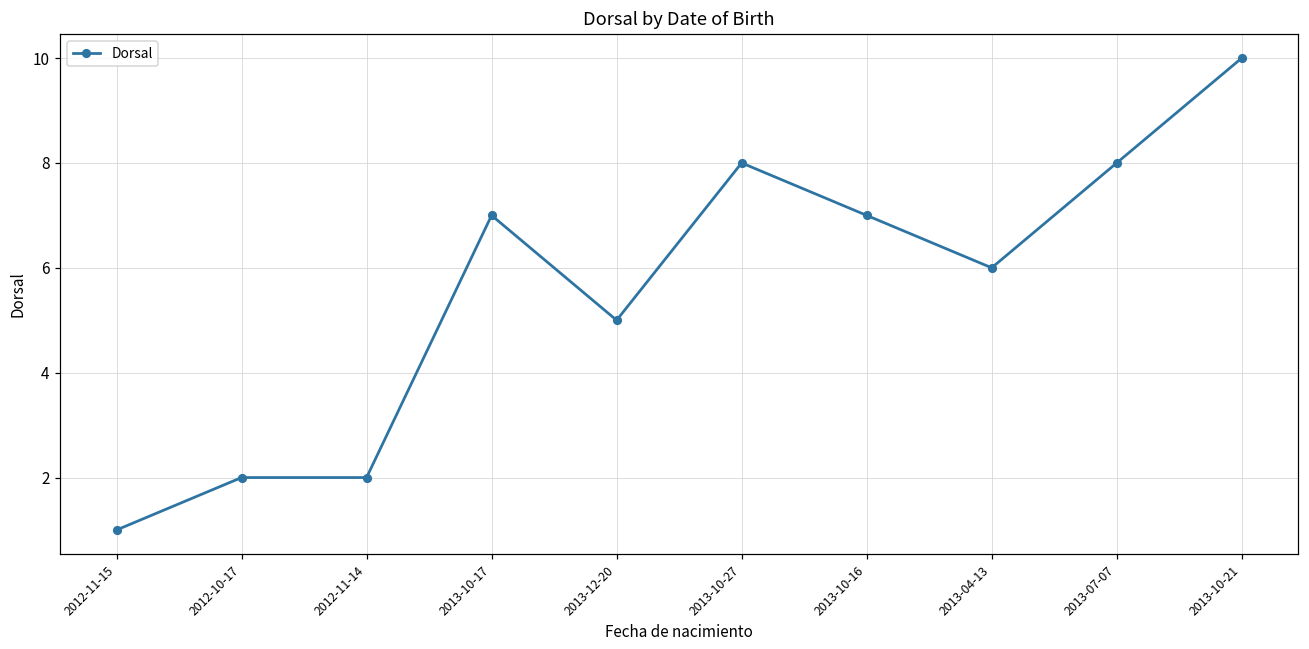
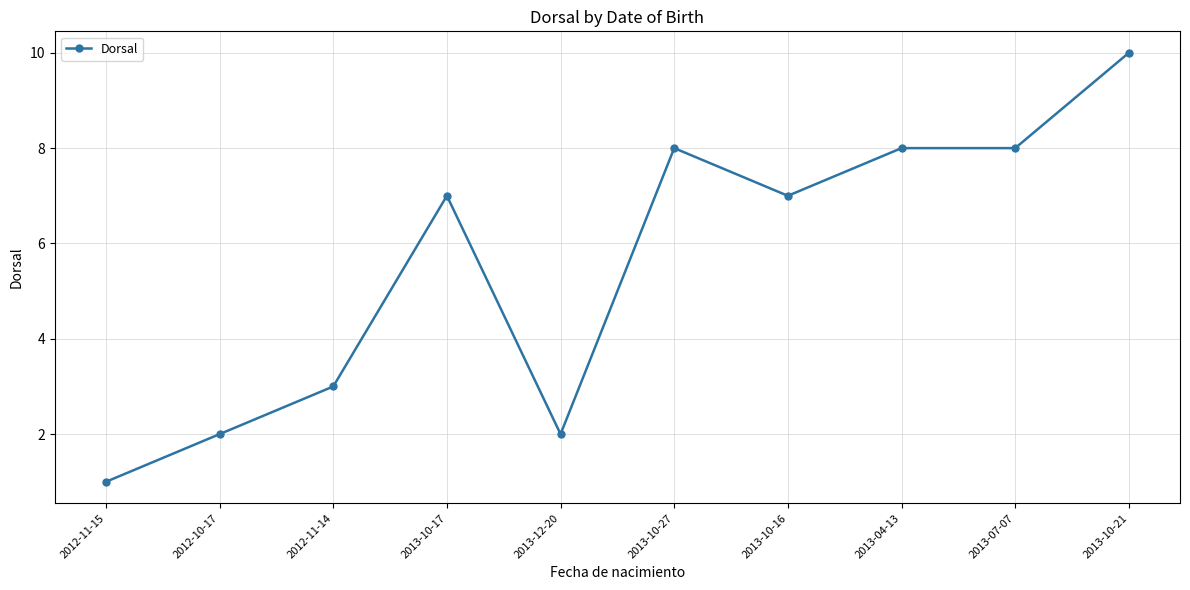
2012-11-14: 2 -> 3
2013-12-20: 5 -> 2
2013-04-13: 6 -> 8
